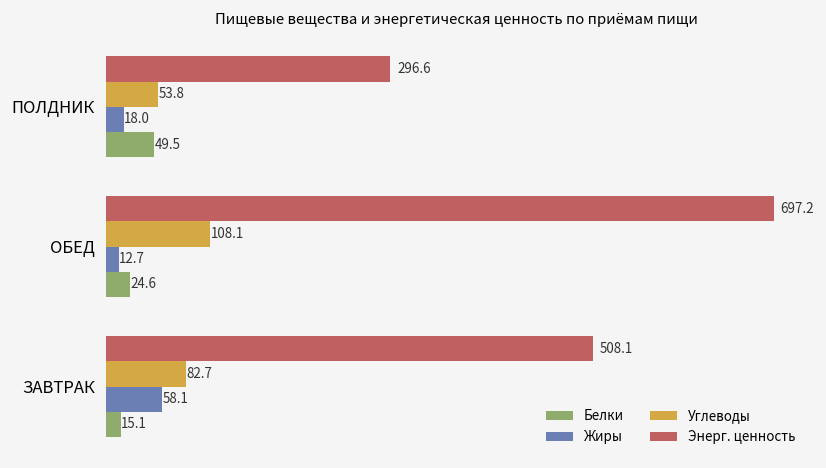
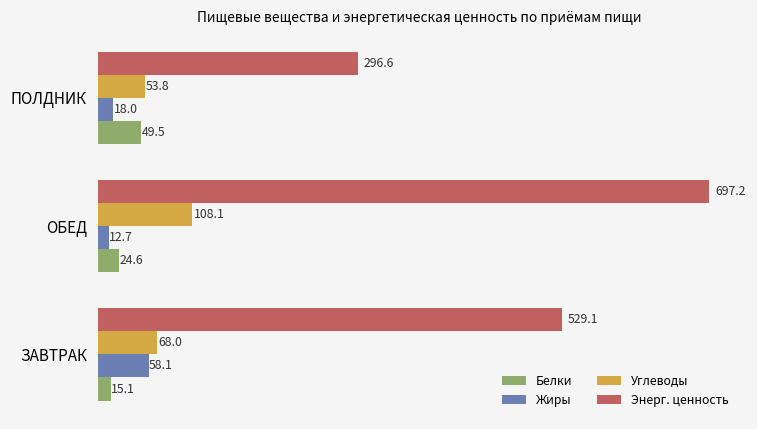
Энерг. ценность, ЗАВТРАК: 508.1 -> 529.1
Углеводы, ЗАВТРАК: 82.7 -> 68.0
